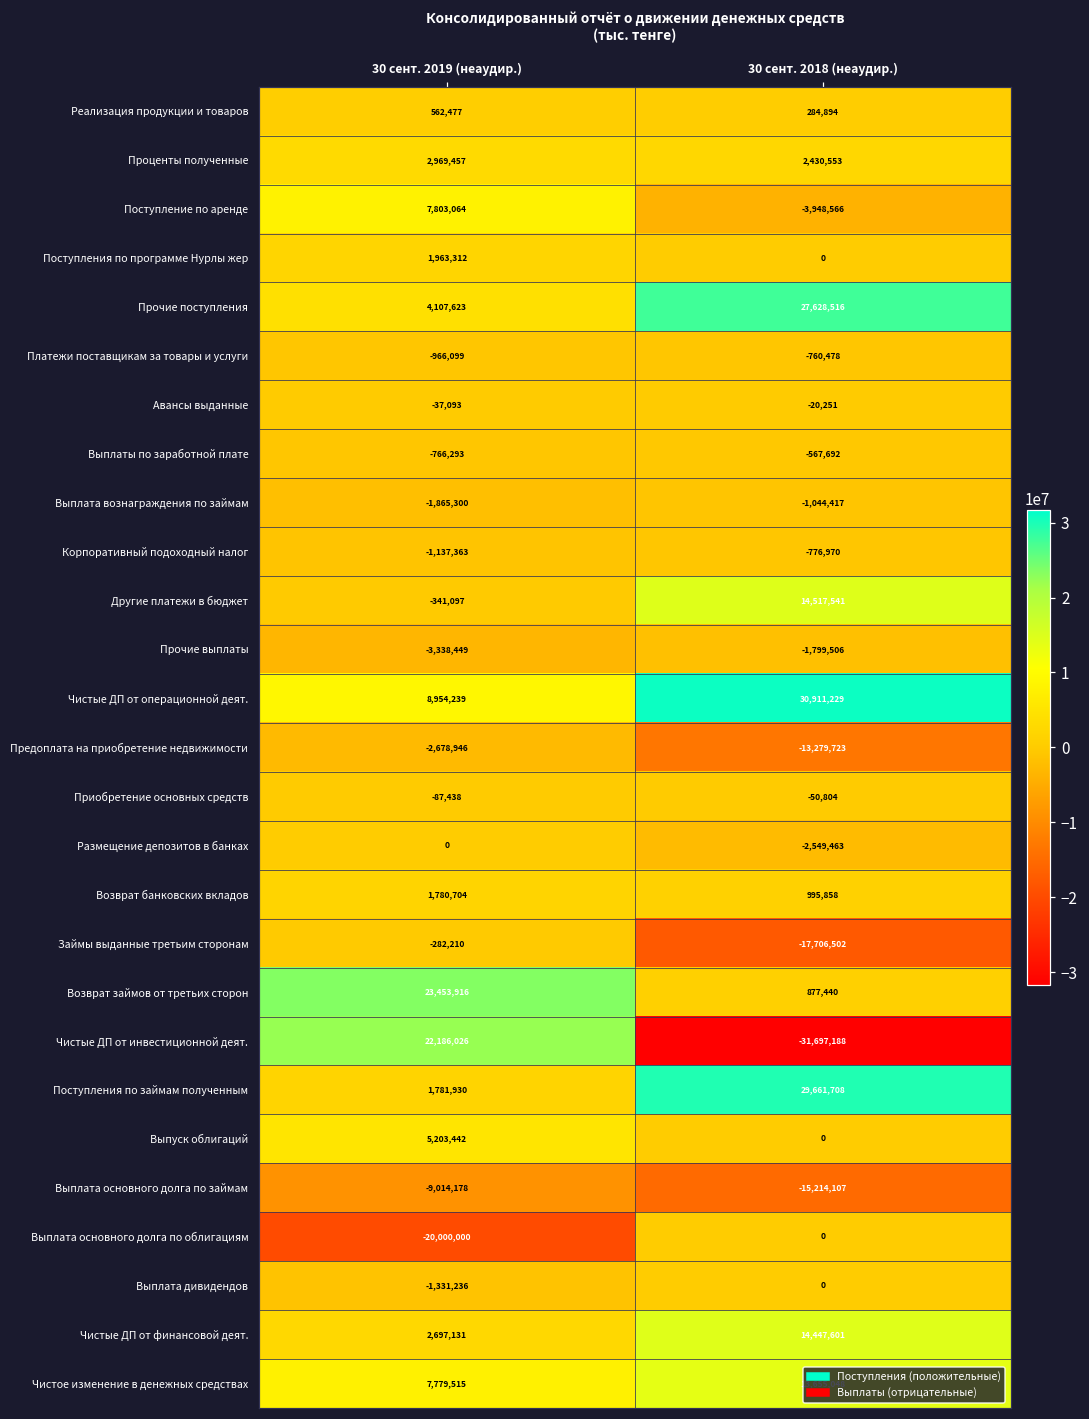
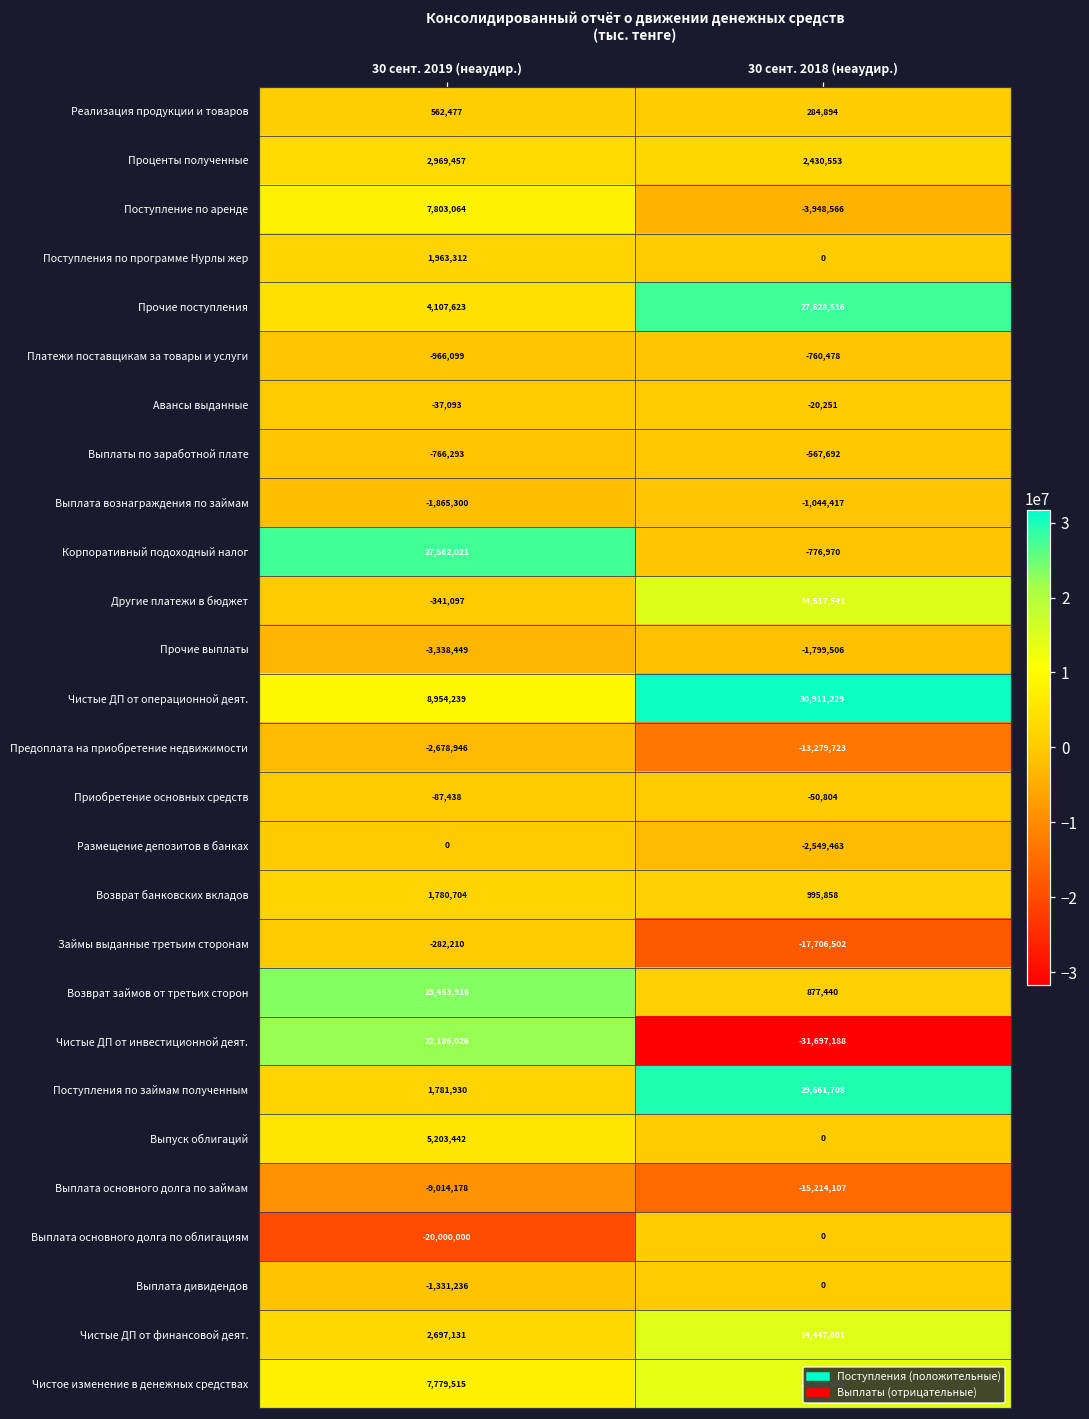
Корпоративный подоходный налог, 30 сент. 2019 (неаудир.): -1,137,363 -> 27,562,021
